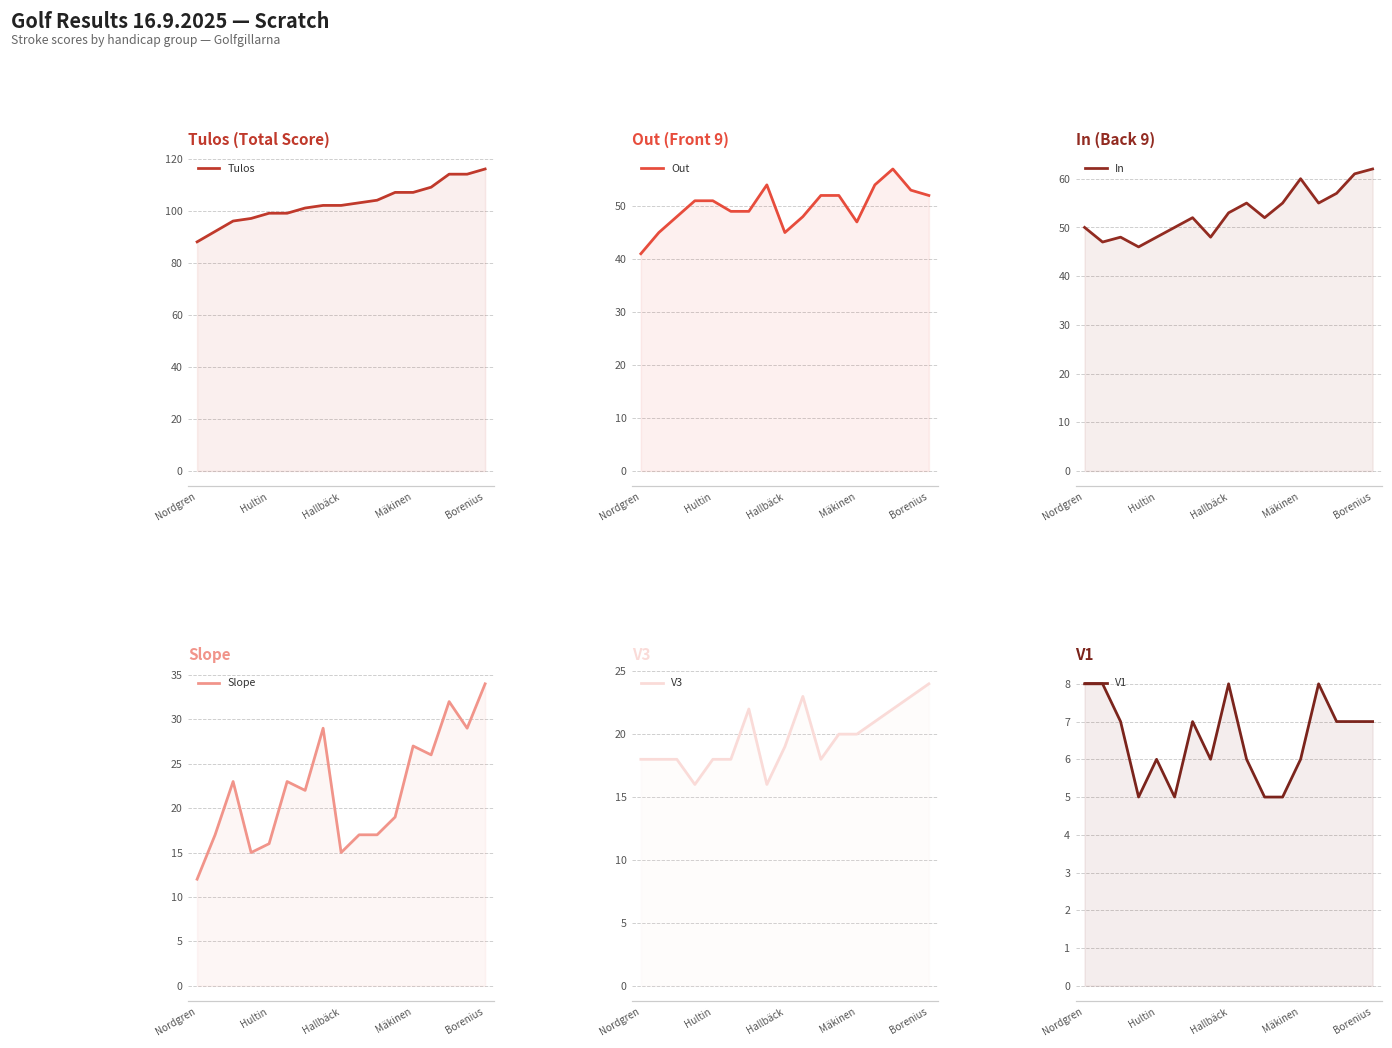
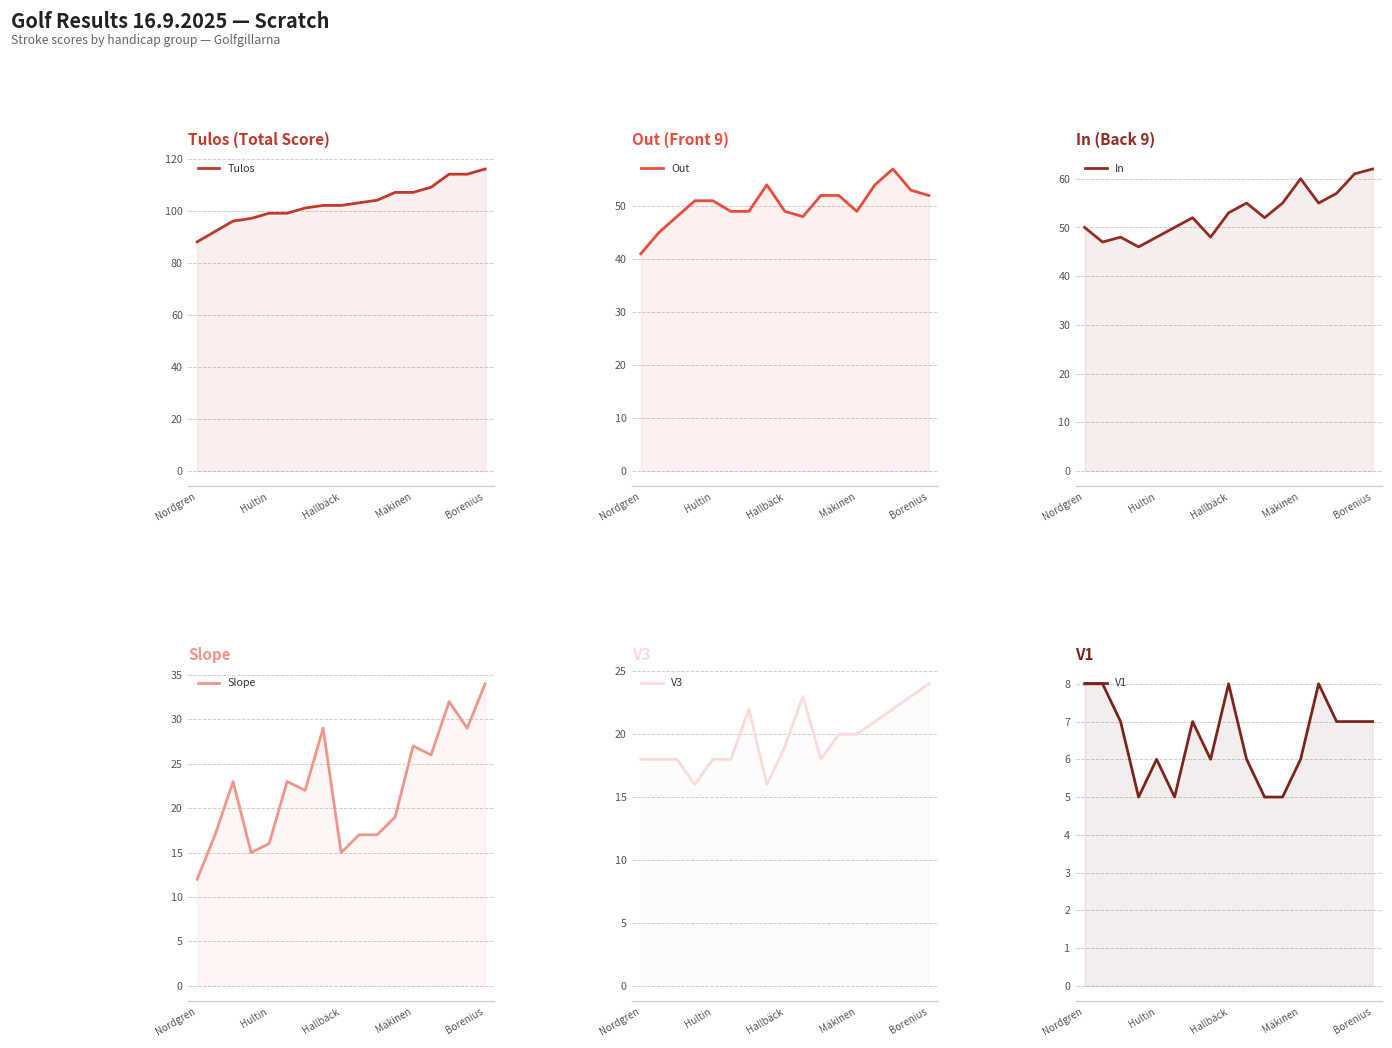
Out (Front 9), Hallbäck: 45 -> 49
Out (Front 9), Mäkinen: 47 -> 49
